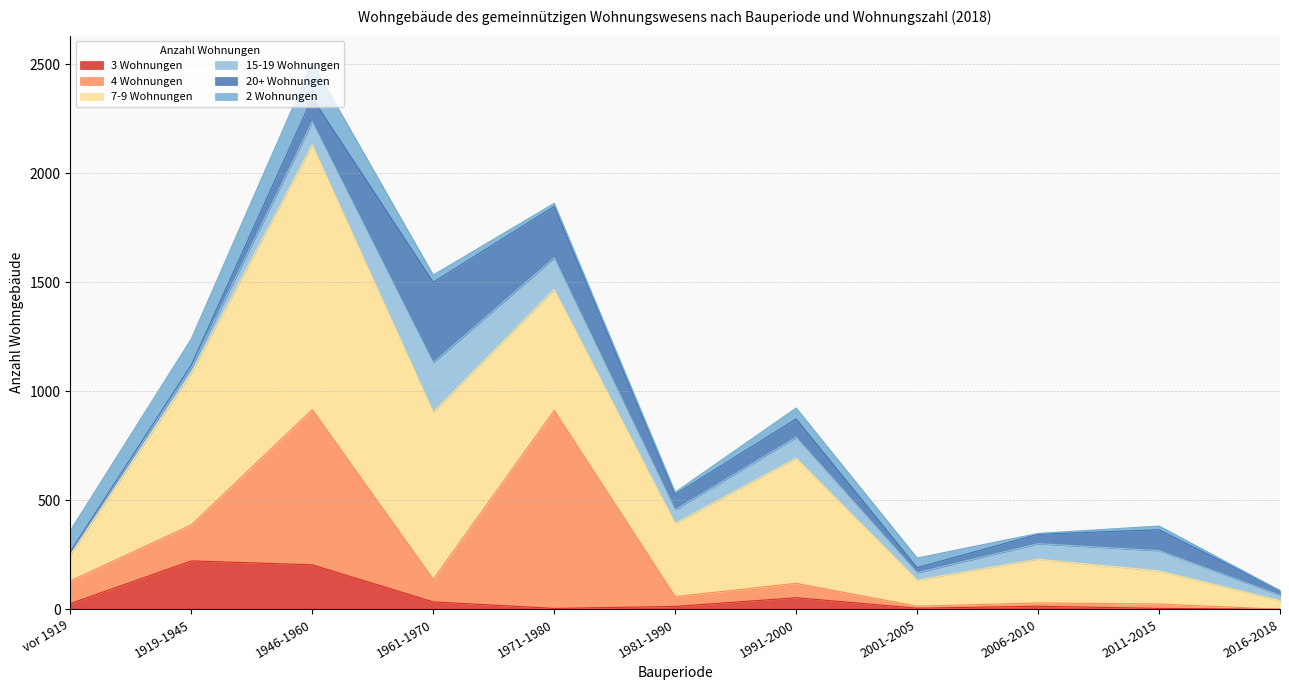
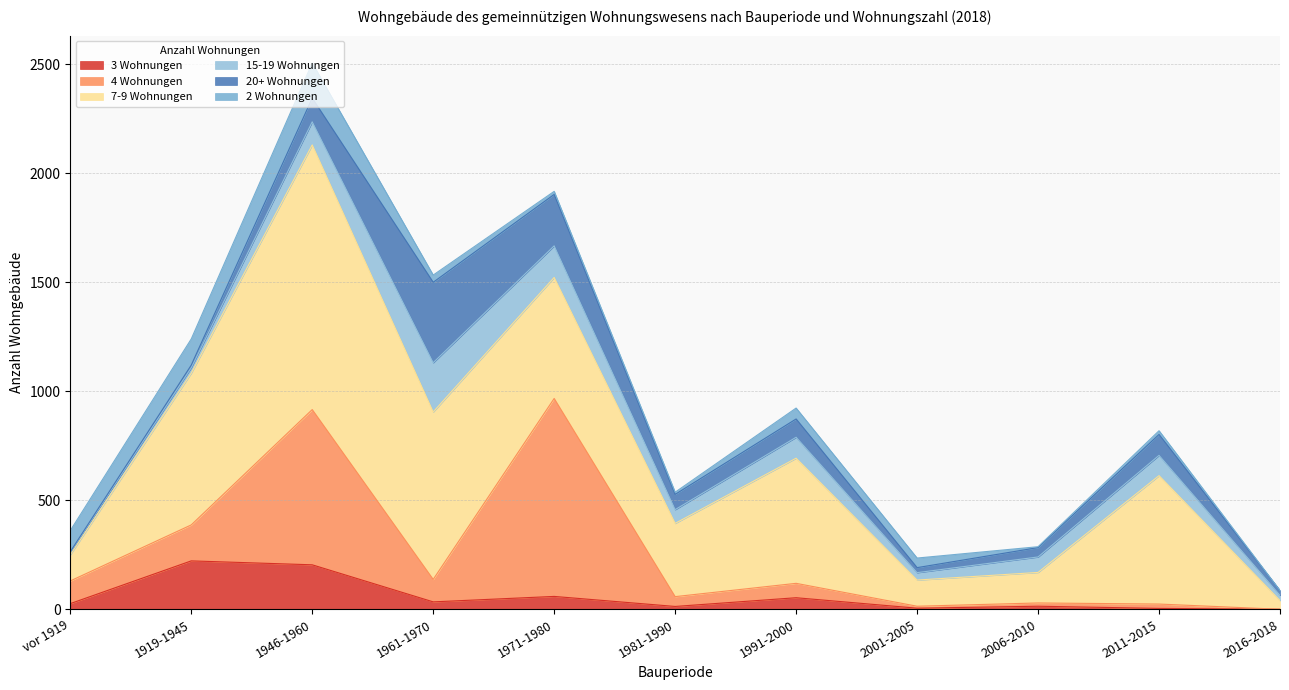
3 Wohnungen, 1971-1980: 0 -> 60
7-9 Wohnungen, 2006-2010: 200 -> 140
7-9 Wohnungen, 2011-2015: 150 -> 590
